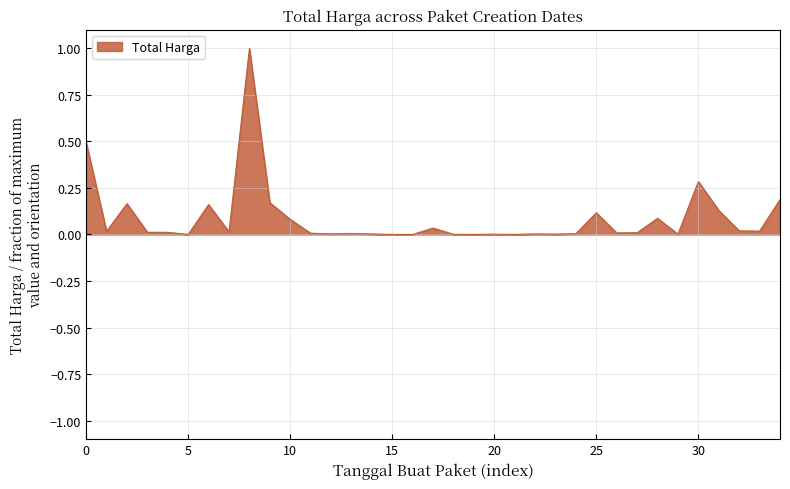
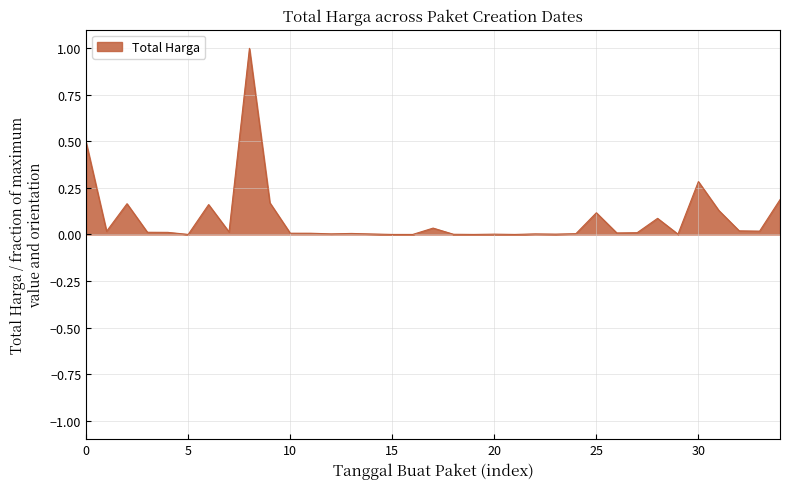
10: 0.08 -> 0.01
